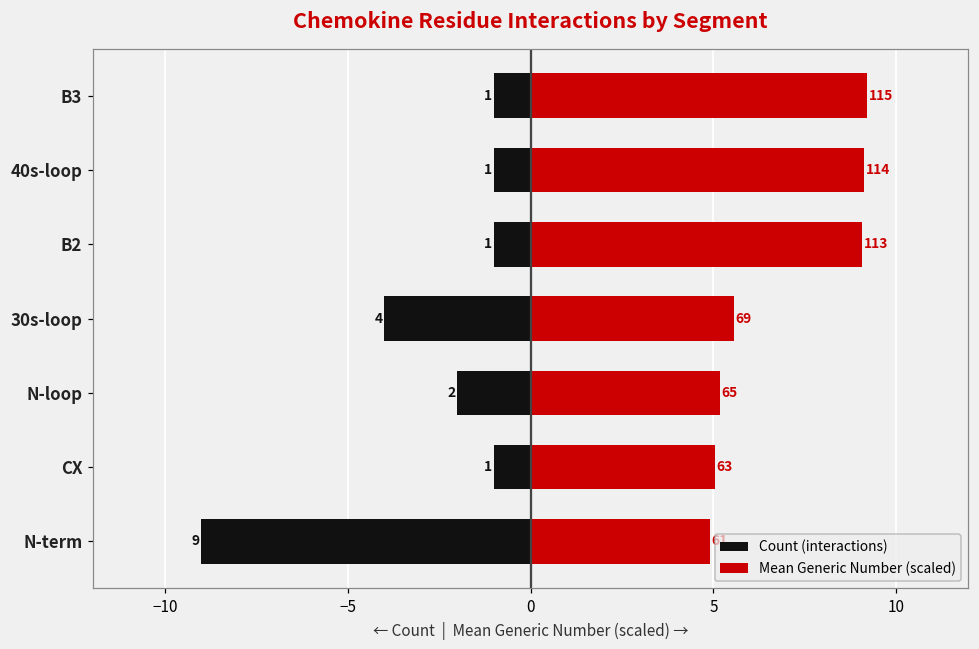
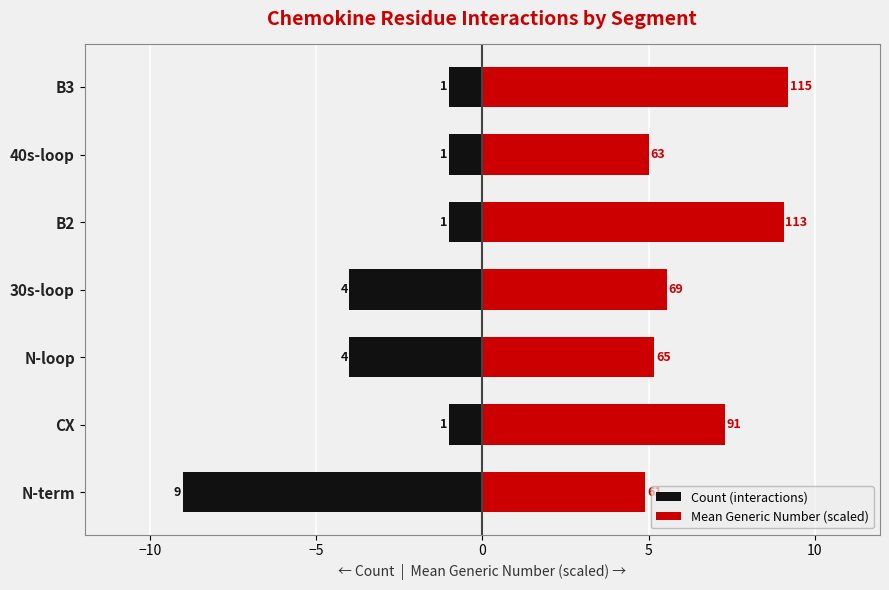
Mean Generic Number (scaled), 40s-loop: 114 -> 63
Count (interactions), N-loop: 2 -> 4
Mean Generic Number (scaled), CX: 63 -> 91
